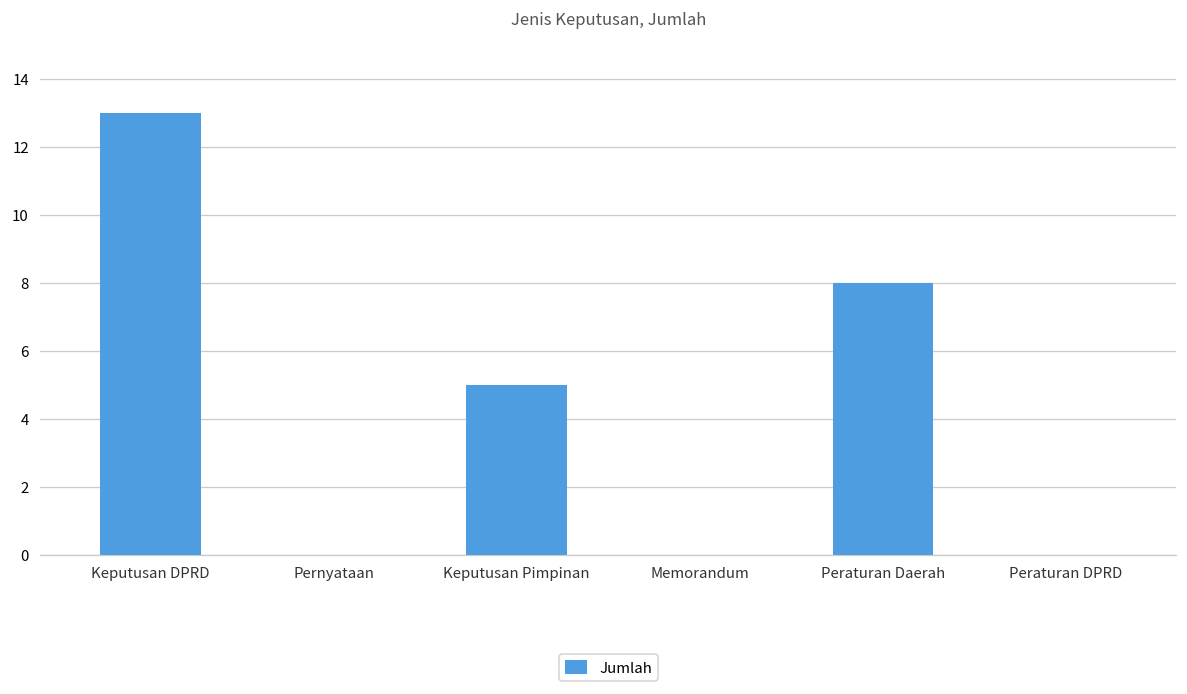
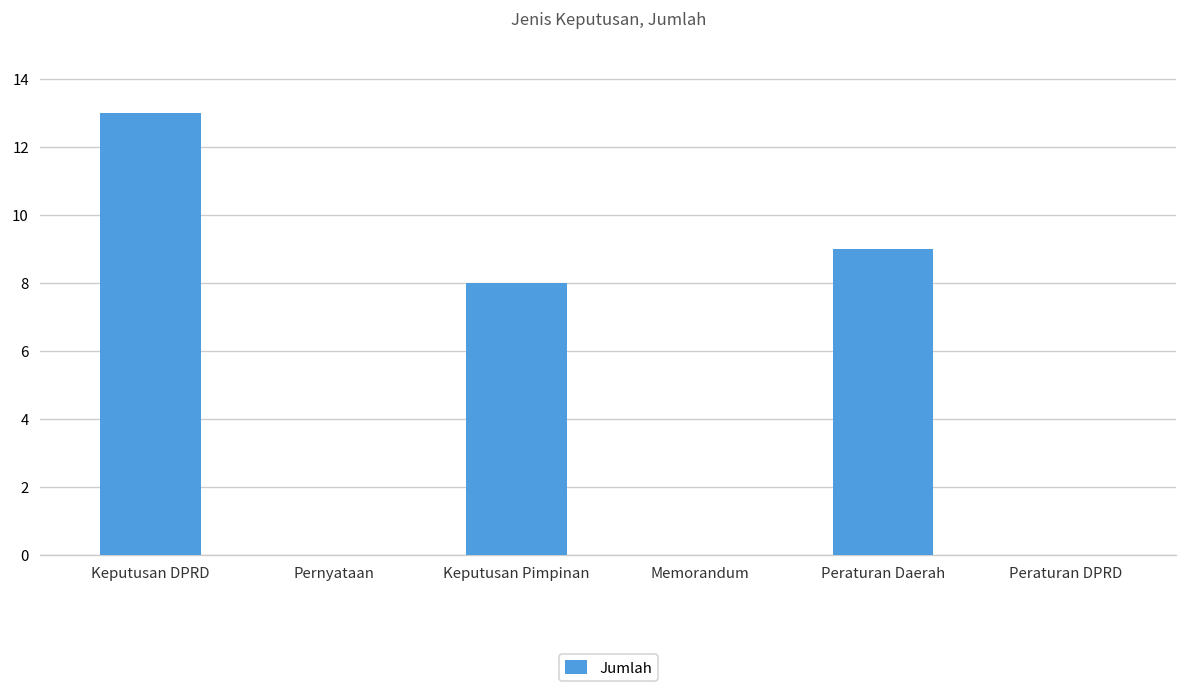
Keputusan Pimpinan: 5 -> 8
Peraturan Daerah: 8 -> 9
